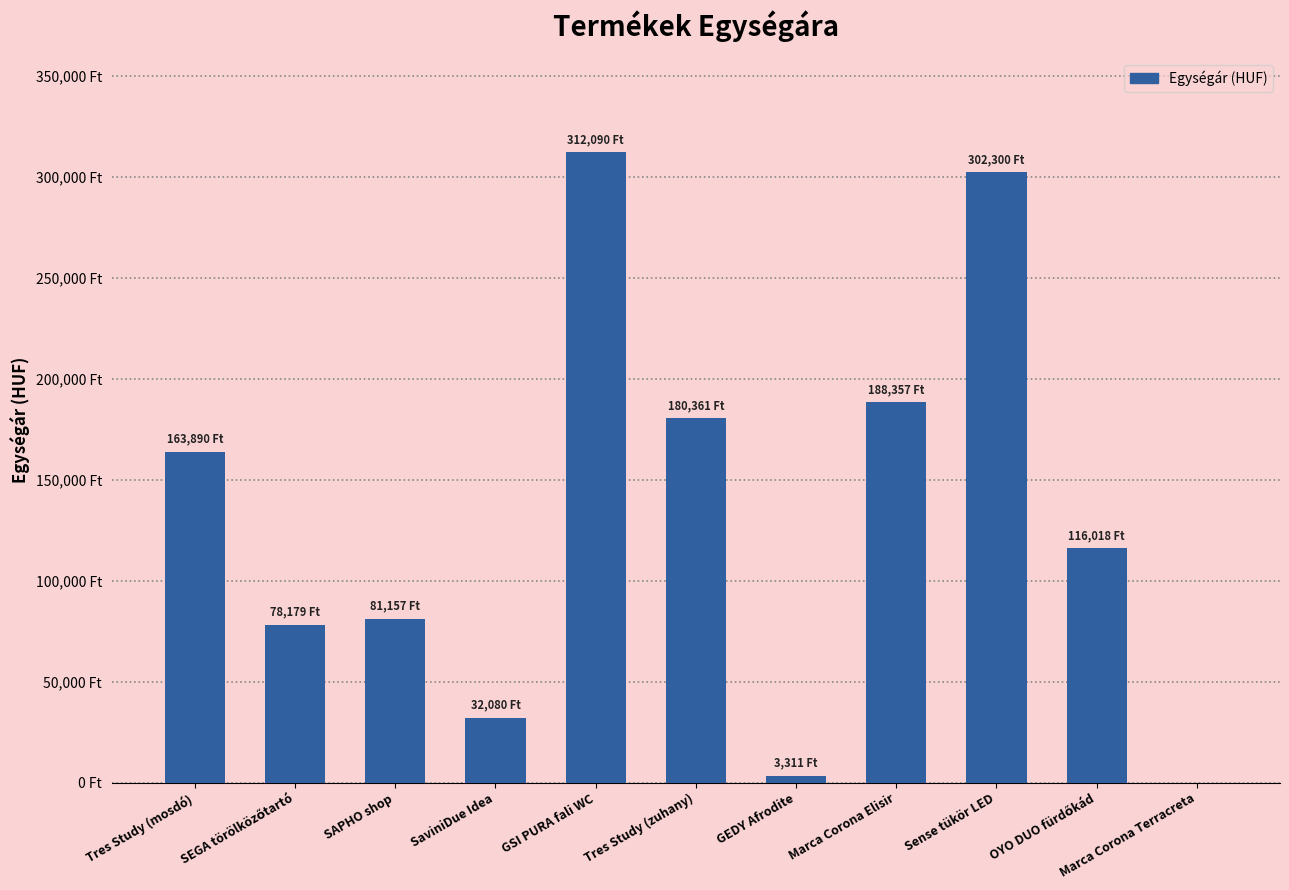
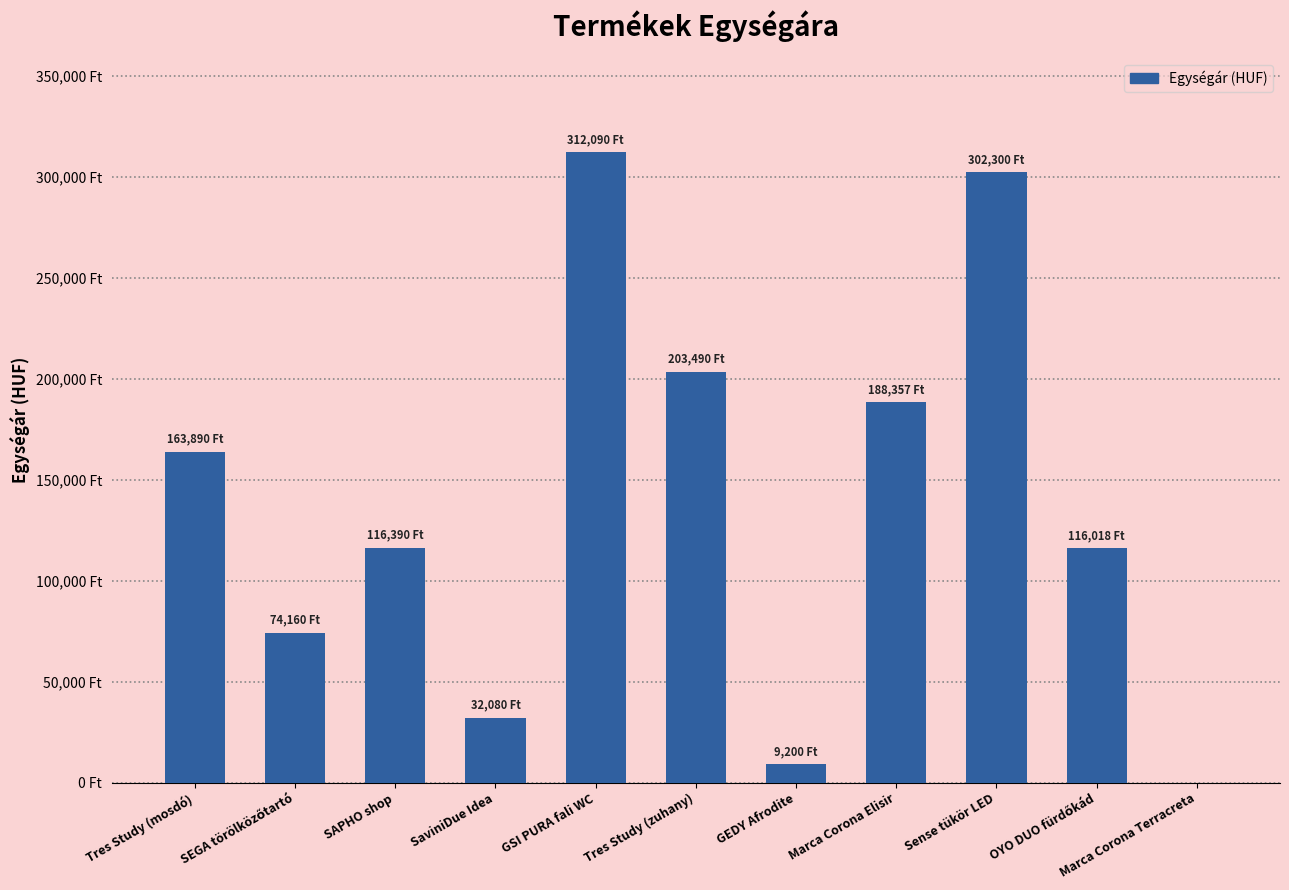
SEGA törölközőtartó: 78,179 -> 74,160
SAPHO shop: 81,157 -> 116,390
Tres Study (zuhany): 180,361 -> 203,490
GEDY Afrodite: 3,311 -> 9,200
